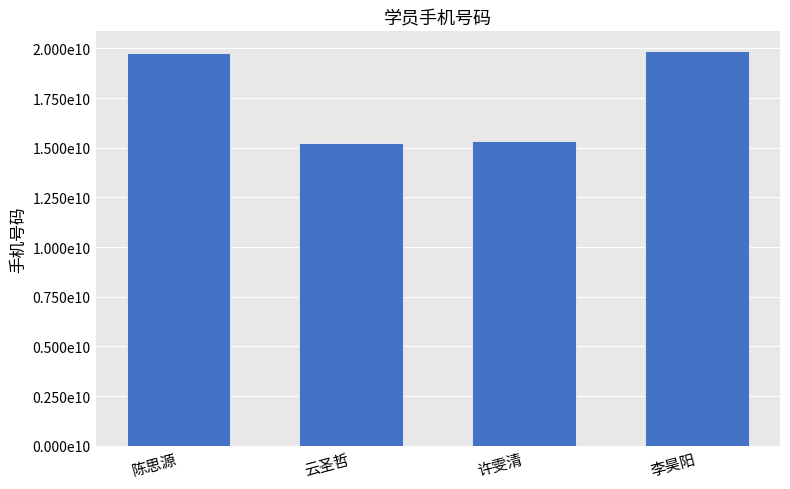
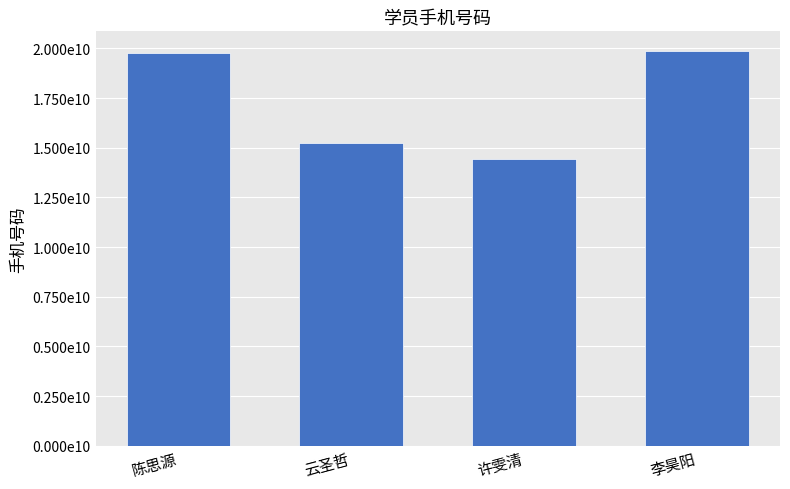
许雯清: 15300000000 -> 14500000000
